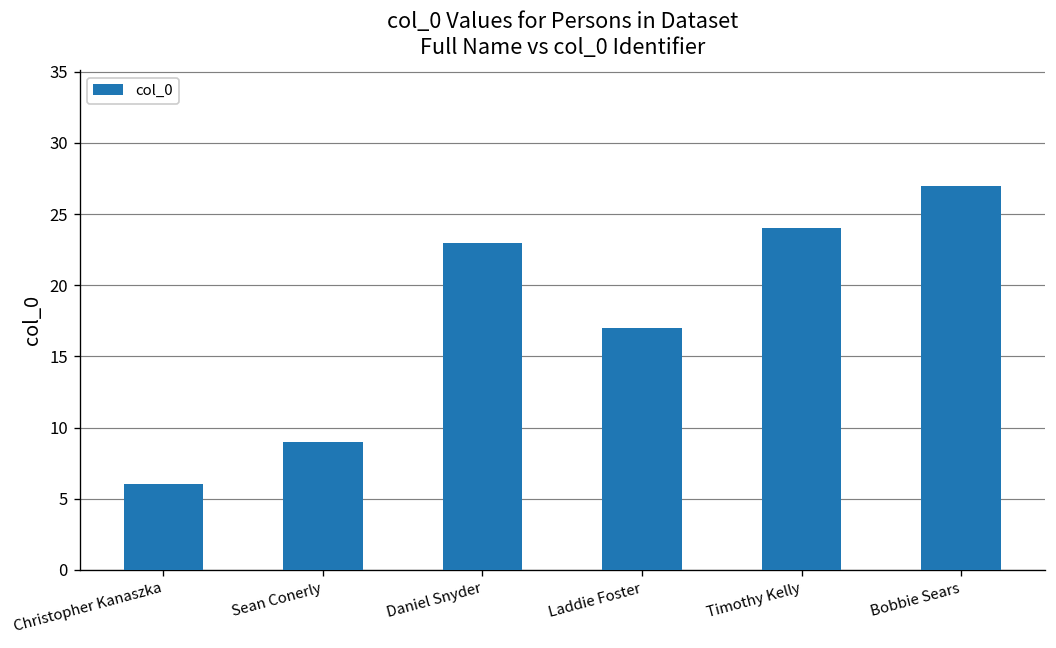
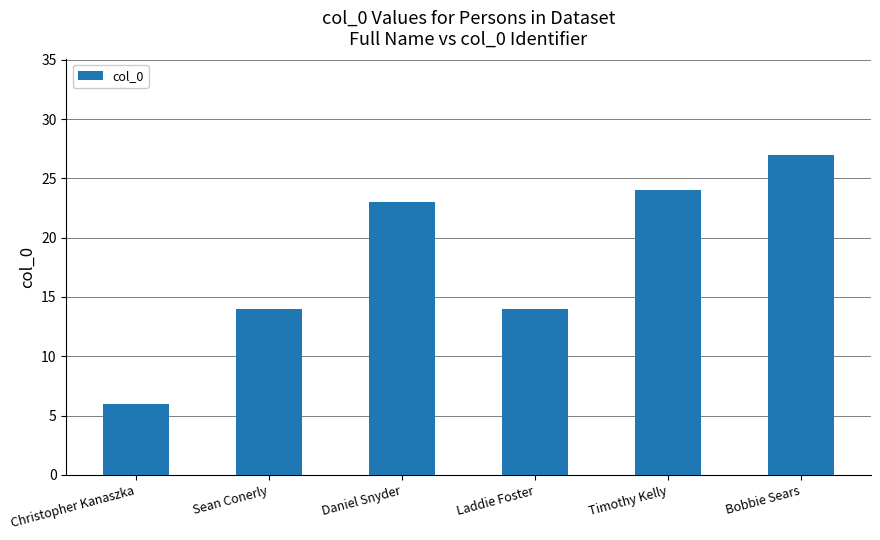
Sean Conerly: 9 -> 14
Laddie Foster: 17 -> 14
